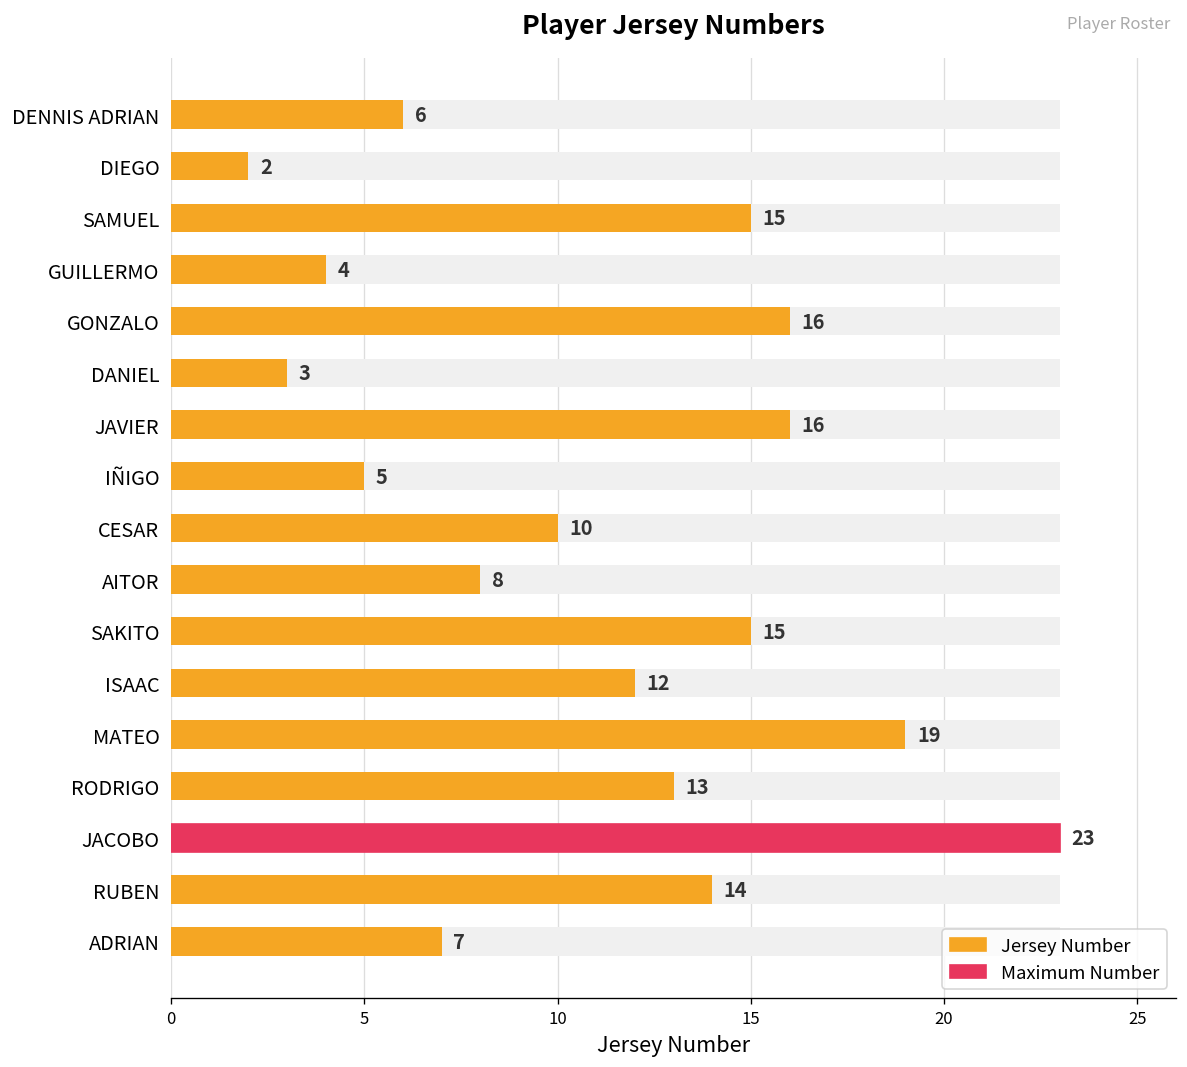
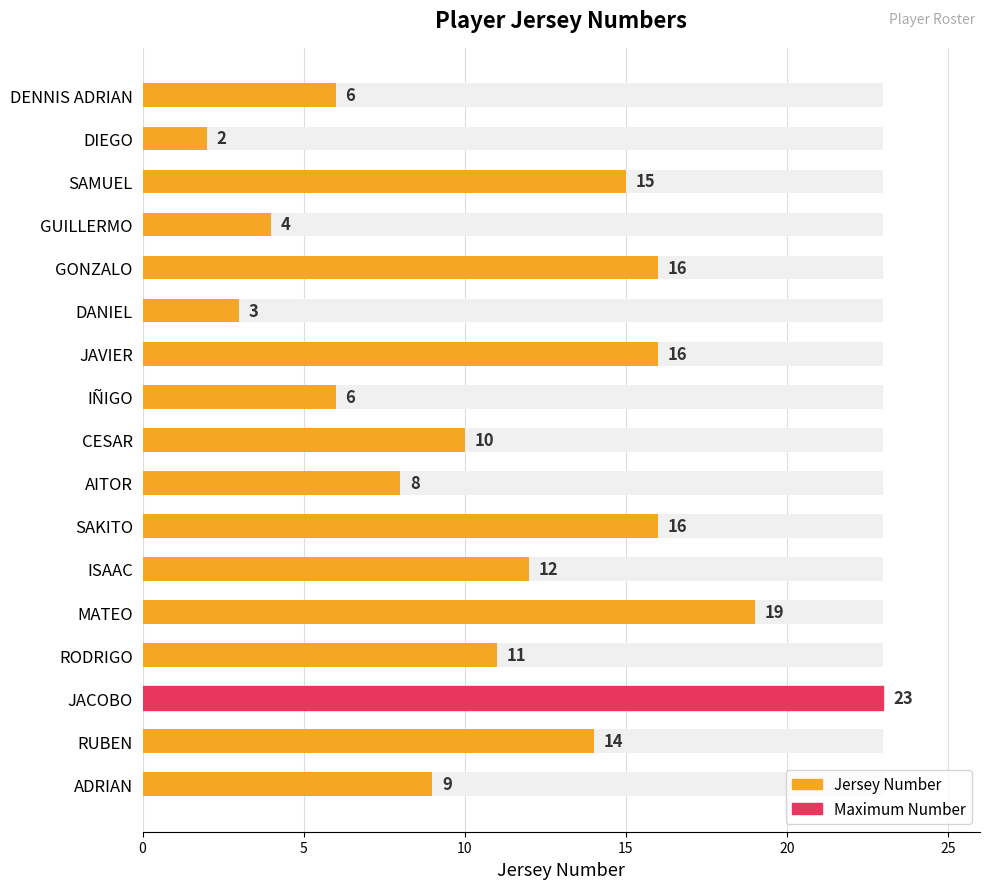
Jersey Number, IÑIGO: 5 -> 6
Jersey Number, SAKITO: 15 -> 16
Jersey Number, RODRIGO: 13 -> 11
Jersey Number, ADRIAN: 7 -> 9
